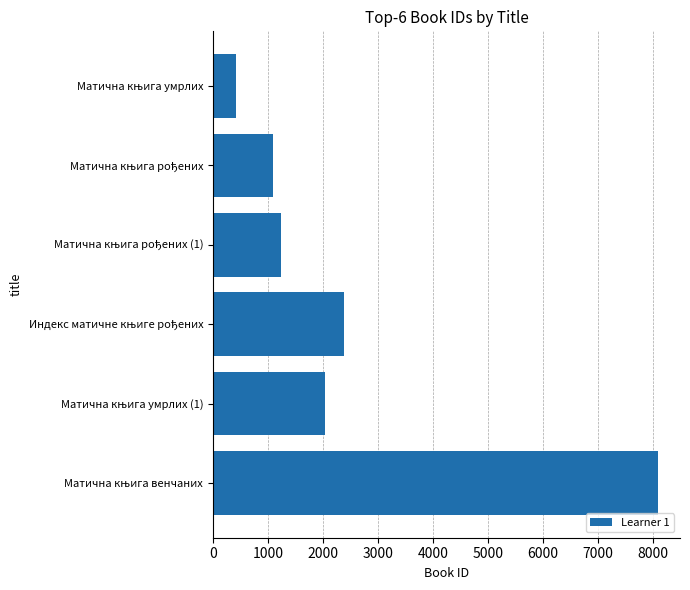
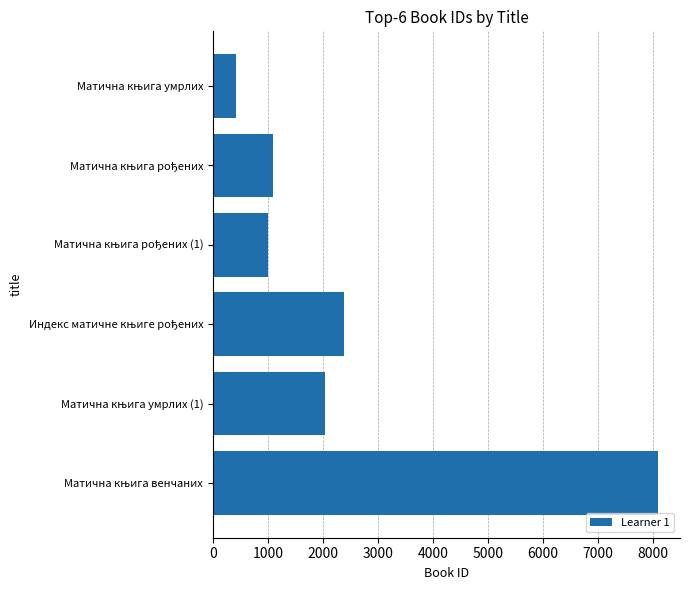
Матична књига рођених (1): 1200 -> 1000
